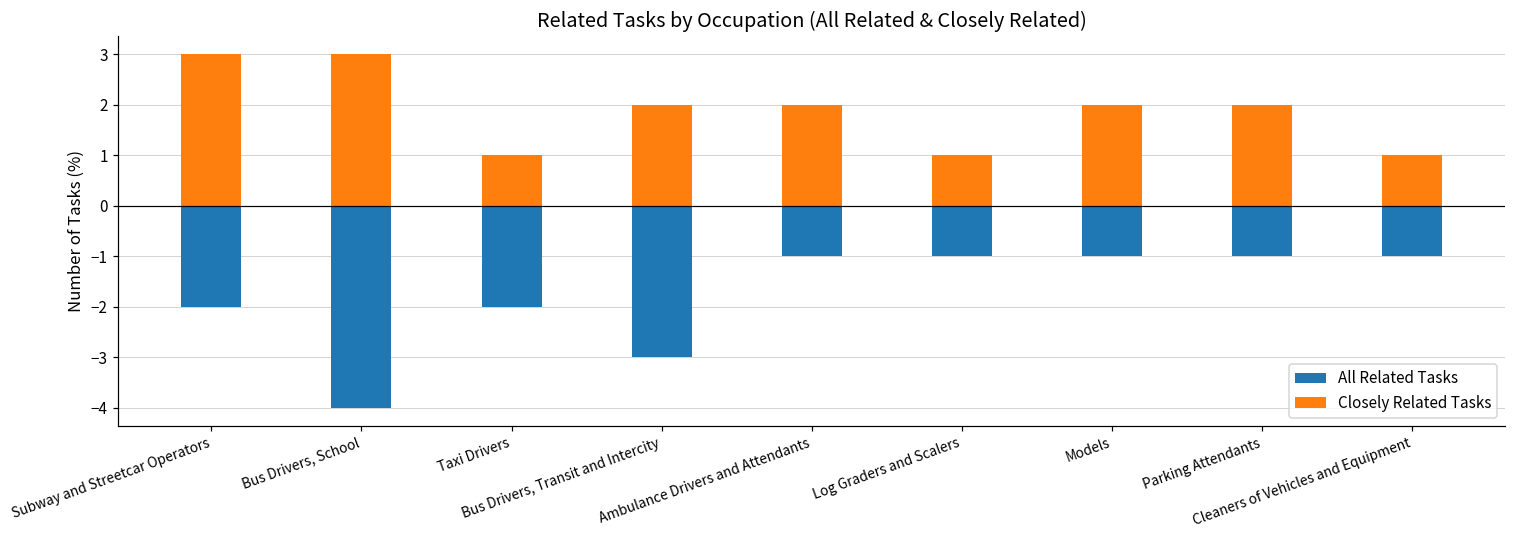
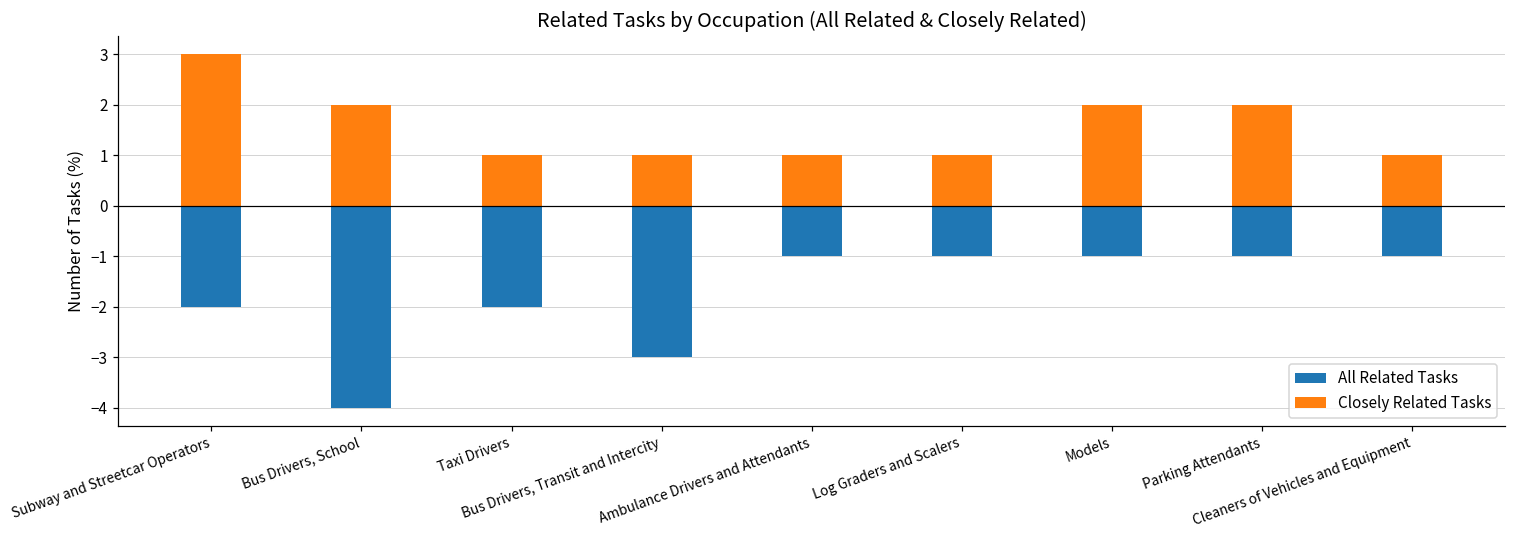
Closely Related Tasks, Bus Drivers, School: 3 -> 2
Closely Related Tasks, Bus Drivers, Transit and Intercity: 2 -> 1
Closely Related Tasks, Ambulance Drivers and Attendants: 2 -> 1
